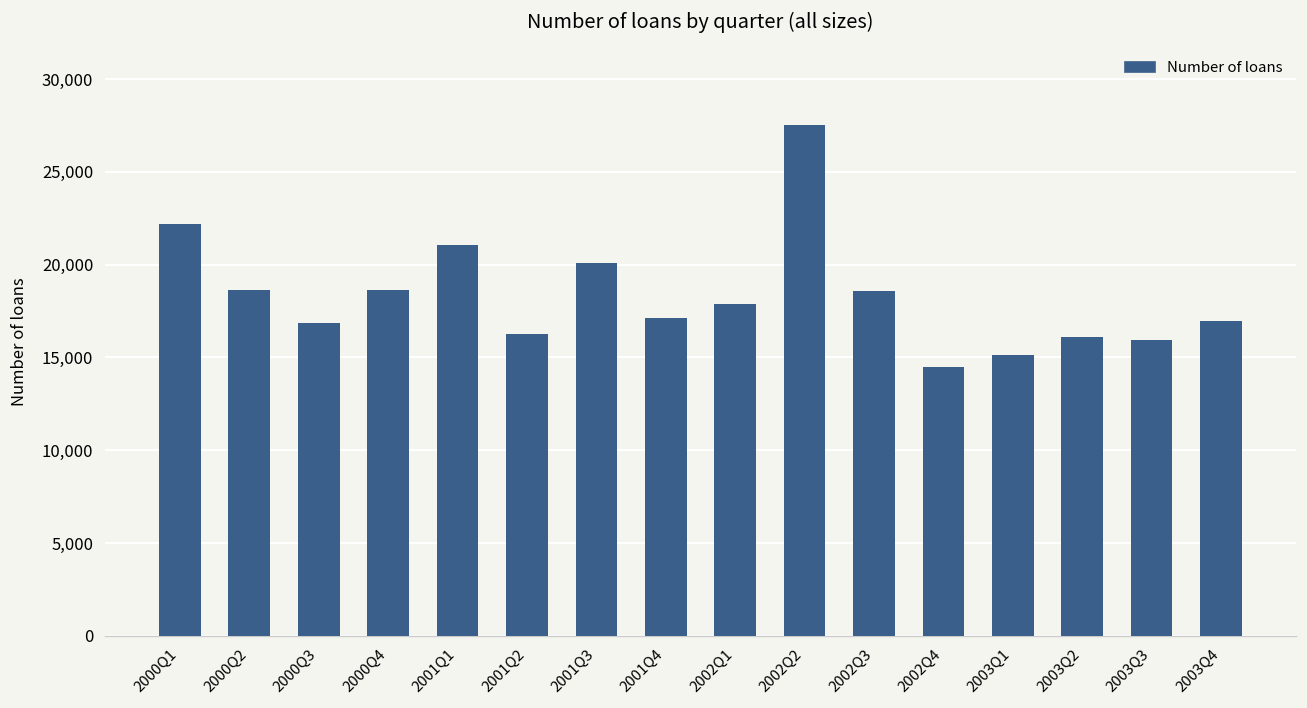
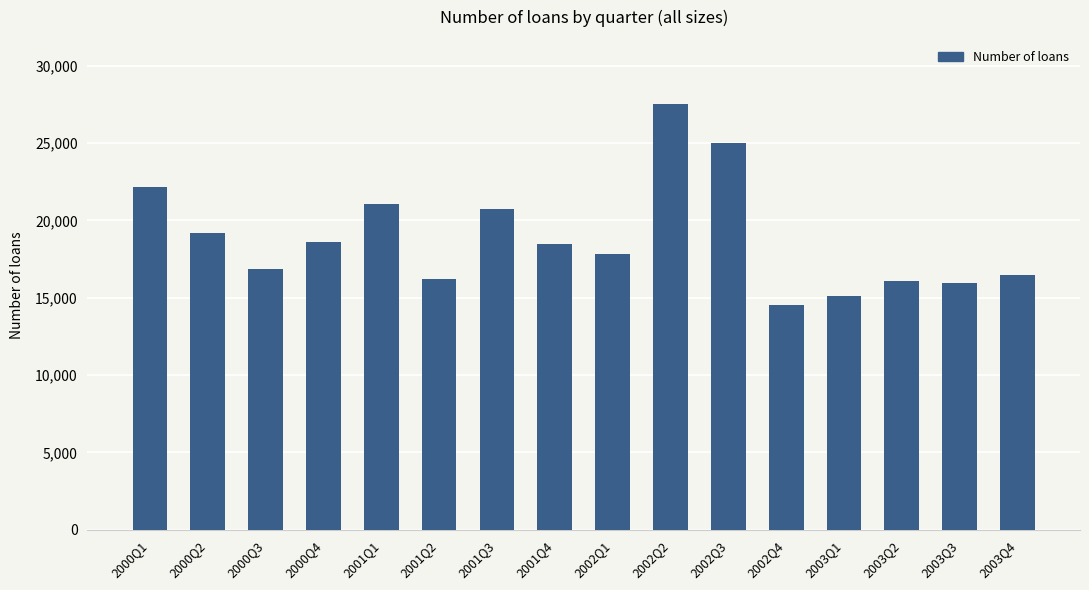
2000Q2: 18,600 -> 19,200
2001Q3: 20,100 -> 20,800
2001Q4: 17,100 -> 18,500
2002Q3: 18,600 -> 25,000
2003Q4: 17,000 -> 16,400
